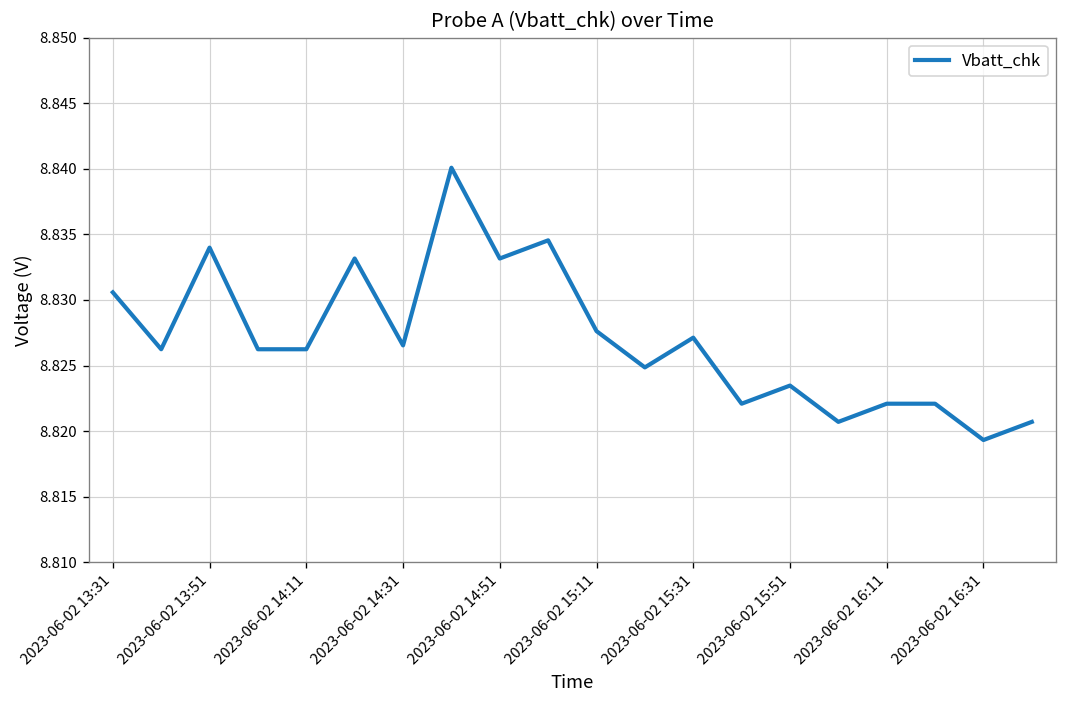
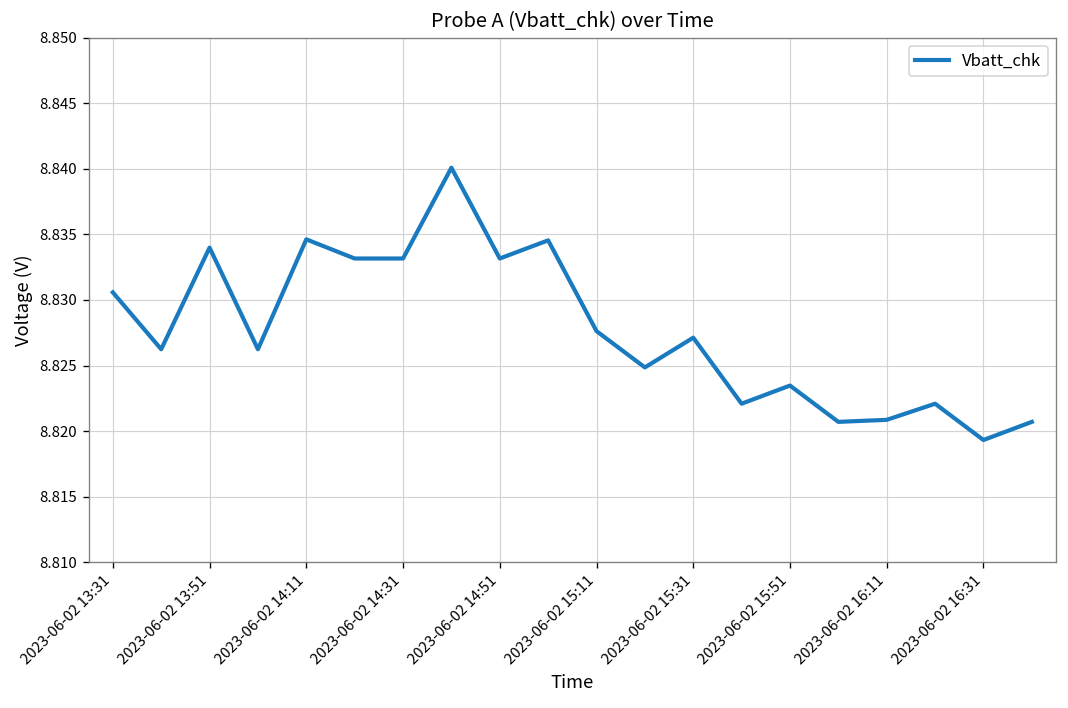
2023-06-02 14:11: 8.8262 -> 8.8346
2023-06-02 14:31: 8.8265 -> 8.8332
2023-06-02 16:11: 8.8221 -> 8.8209
